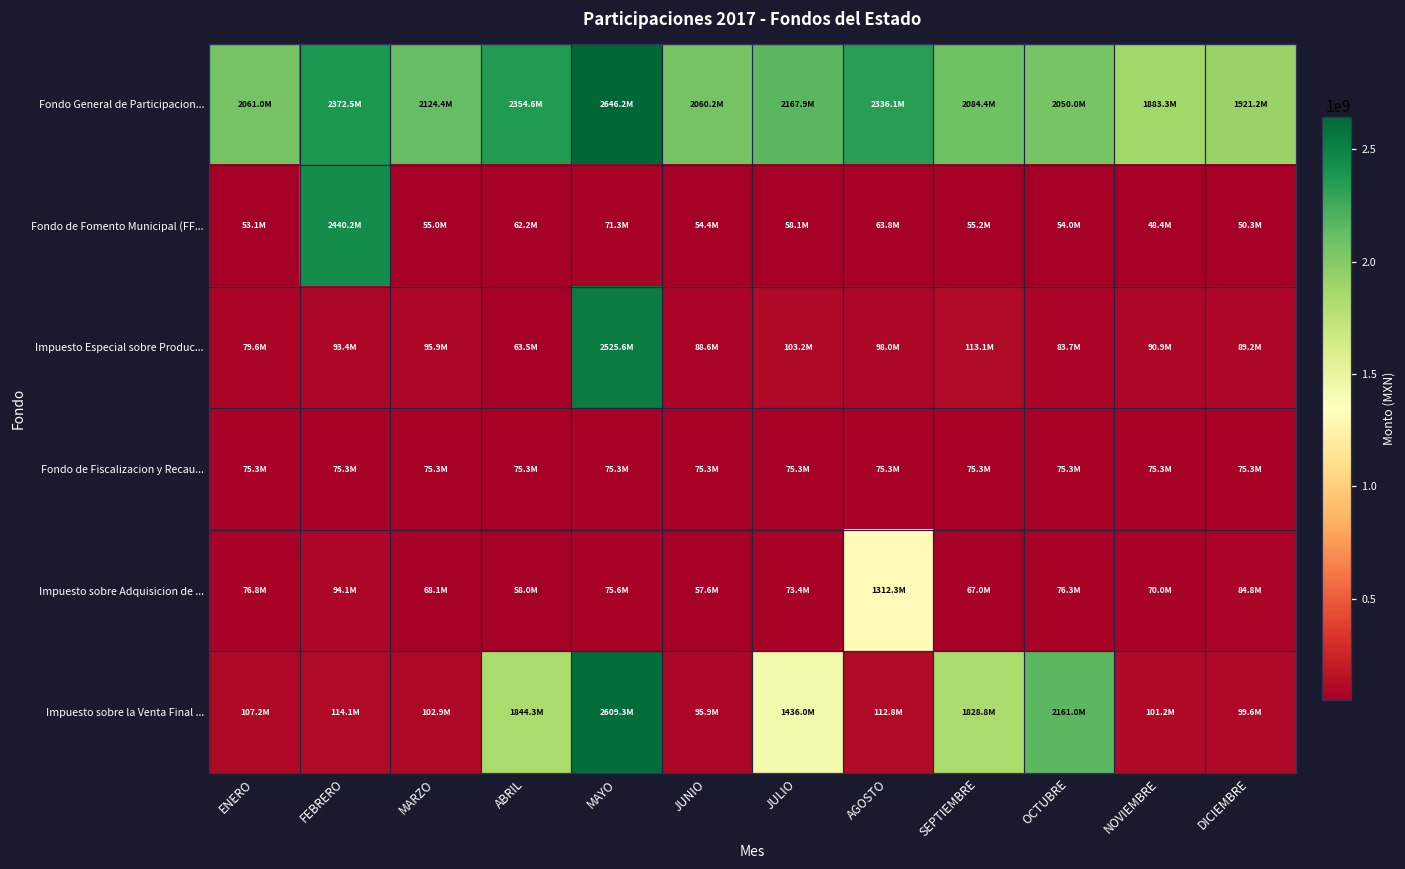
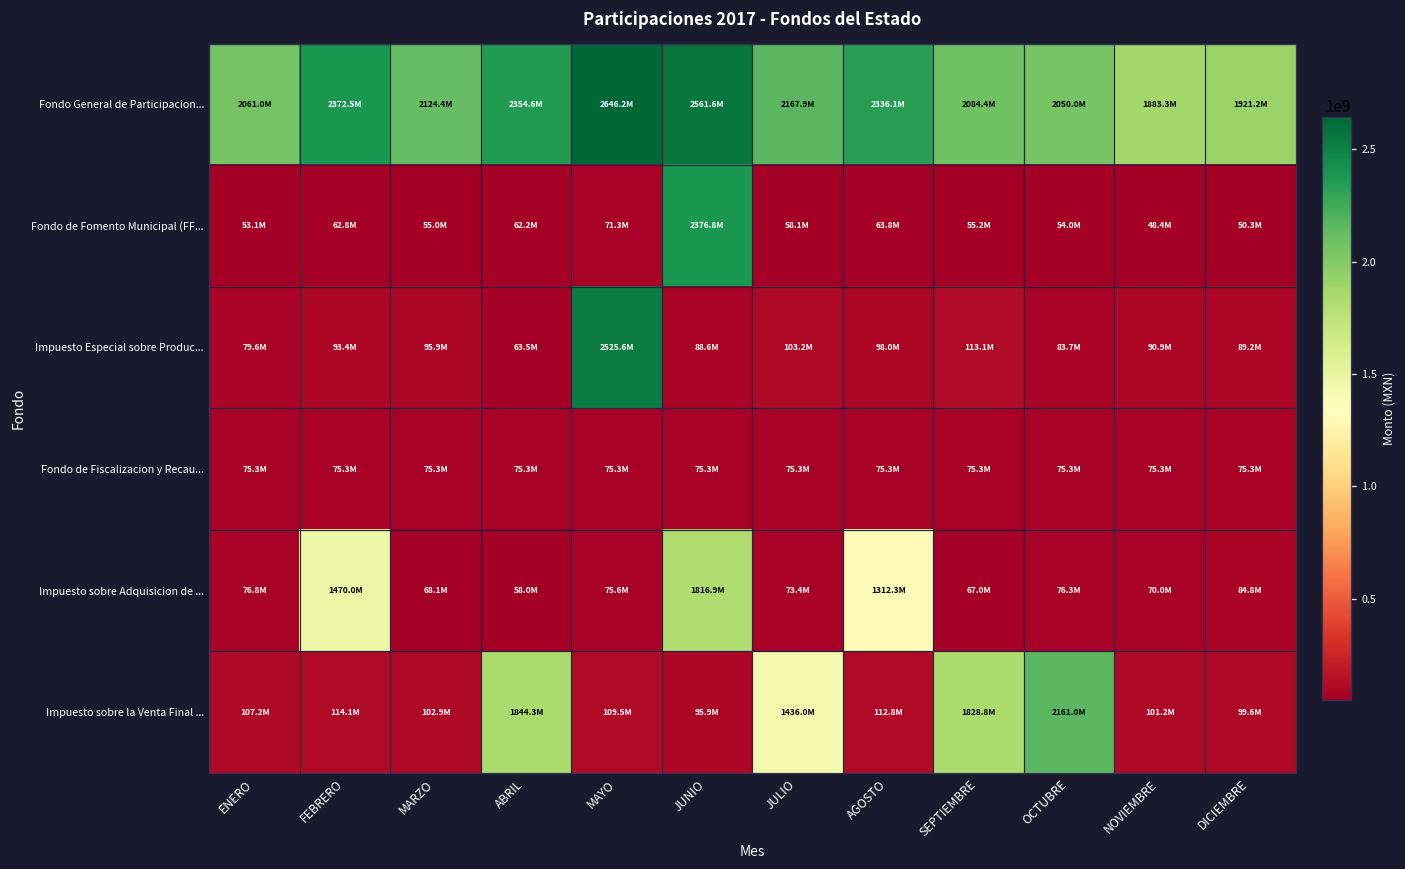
Fondo General de Participacion..., JUNIO: 2060.2M -> 2561.6M
Fondo de Fomento Municipal (FF..., FEBRERO: 2440.2M -> 62.8M
Fondo de Fomento Municipal (FF..., JUNIO: 54.4M -> 2376.8M
Impuesto sobre Adquisicion de ..., FEBRERO: 94.1M -> 1470.0M
Impuesto sobre Adquisicion de ..., JUNIO: 57.6M -> 1816.9M
Impuesto sobre la Venta Final ..., MAYO: 2609.3M -> 109.5M
